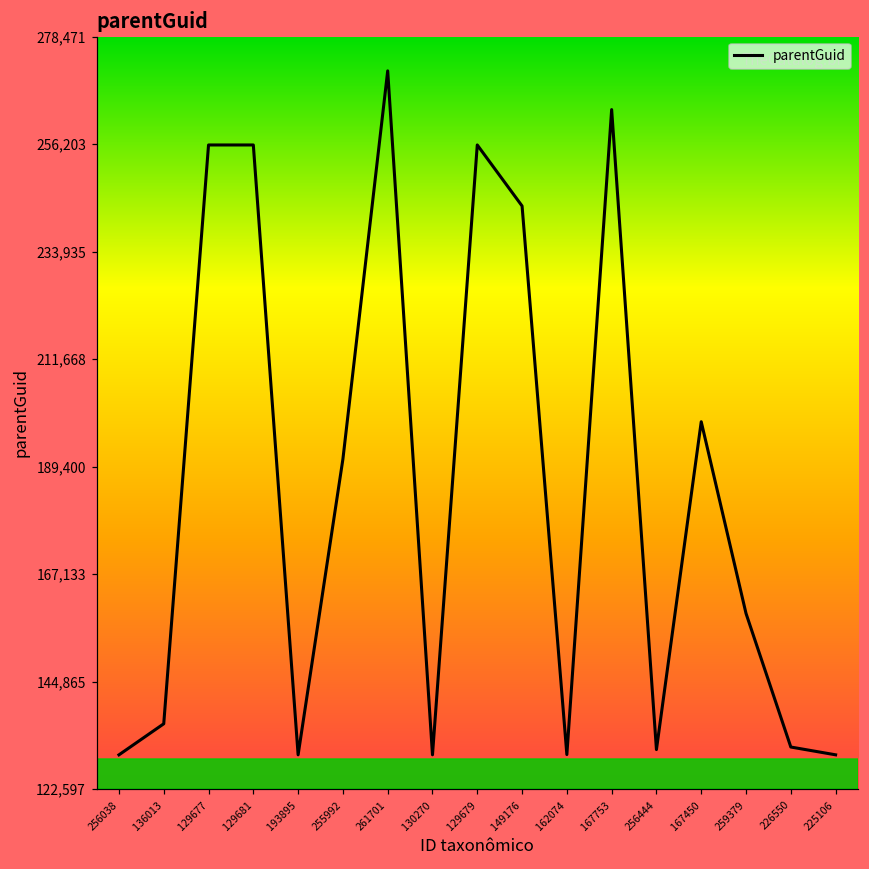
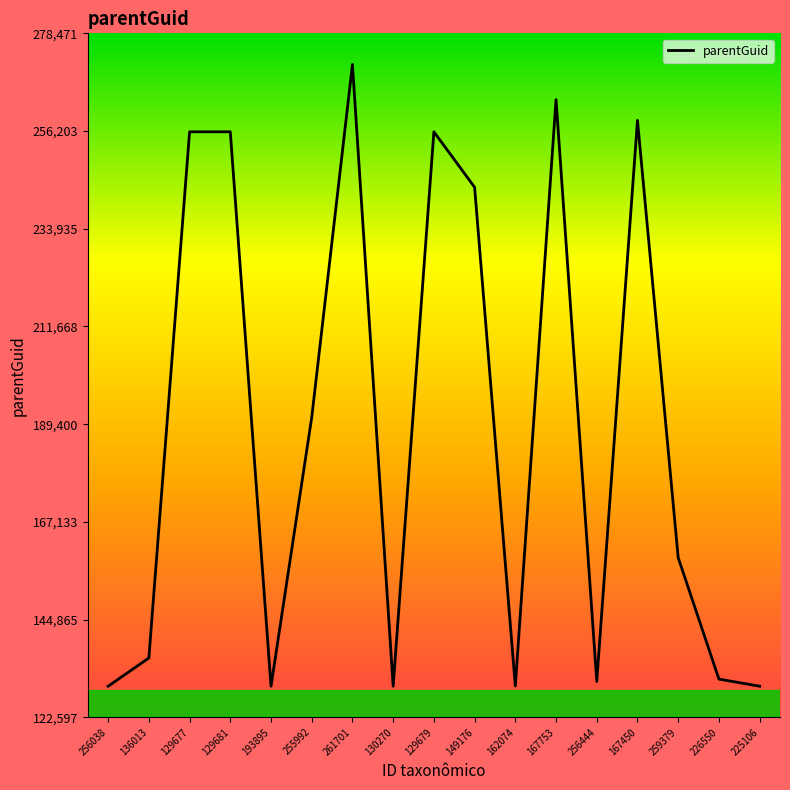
167450: 199,000 -> 259,000
